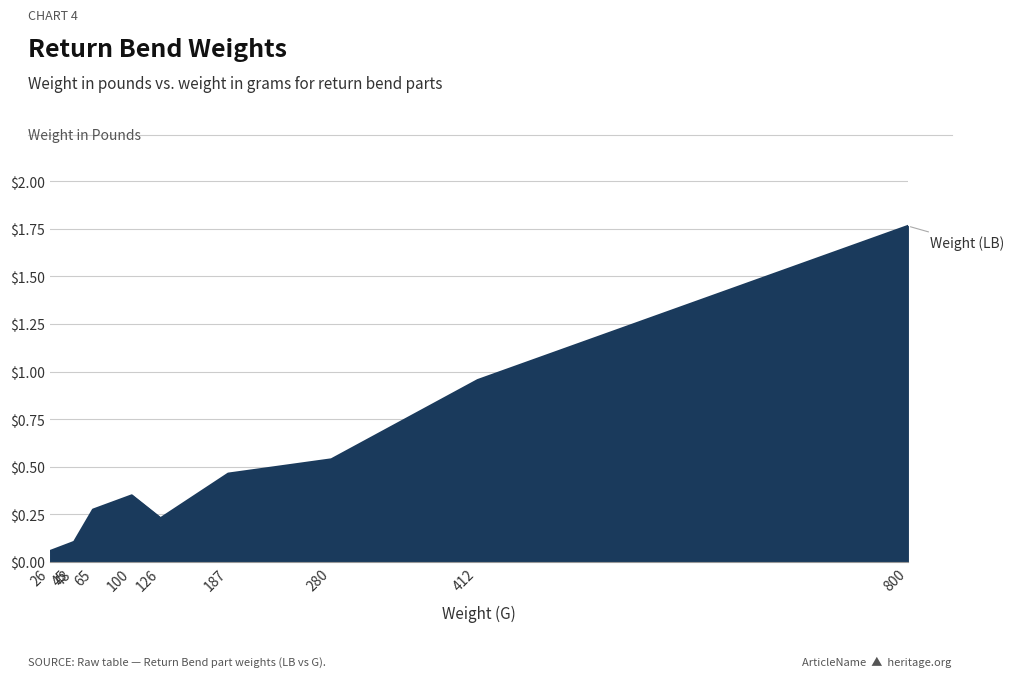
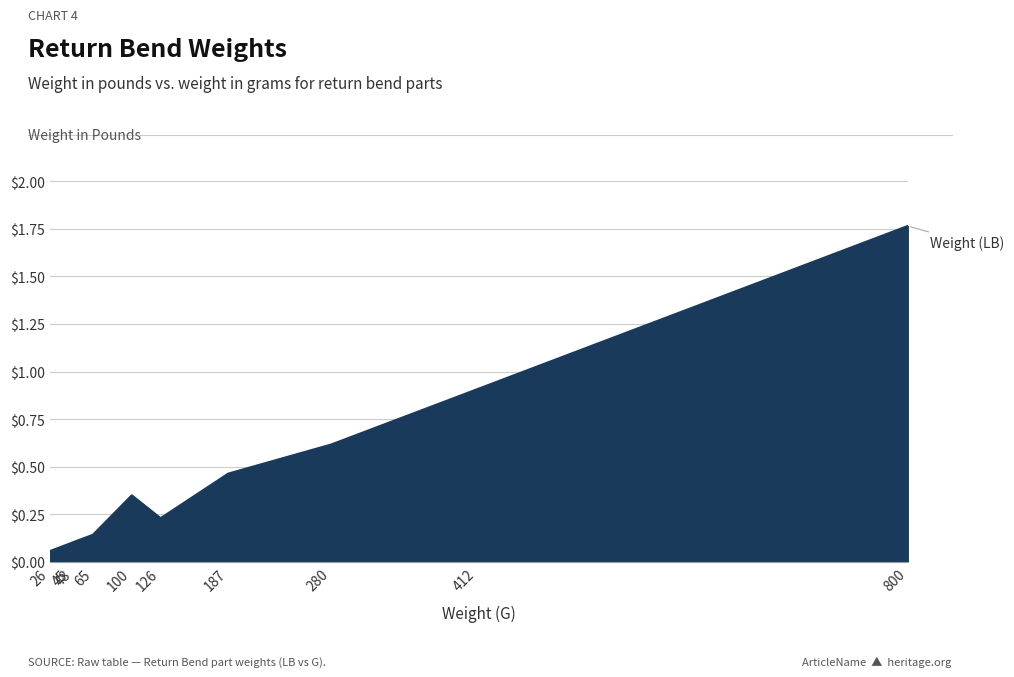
65: $0.28 -> $0.14
280: $0.54 -> $0.62
412: $0.96 -> $0.91
